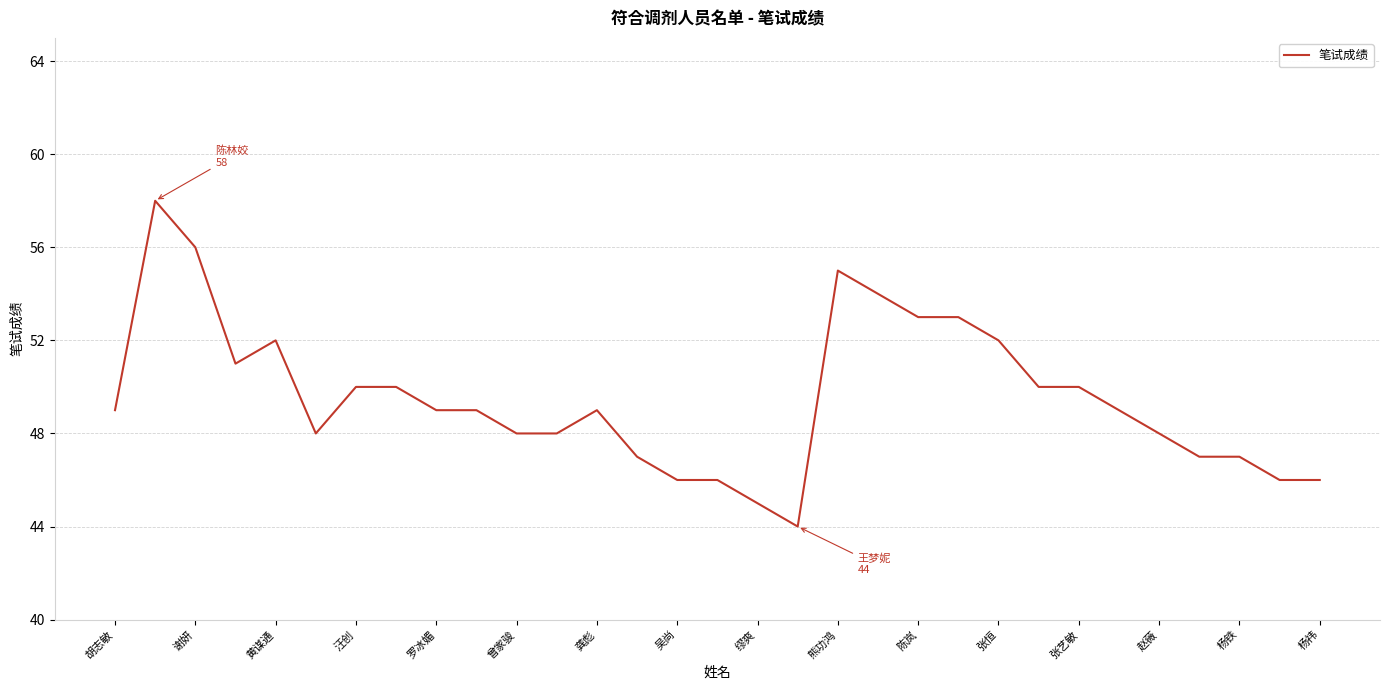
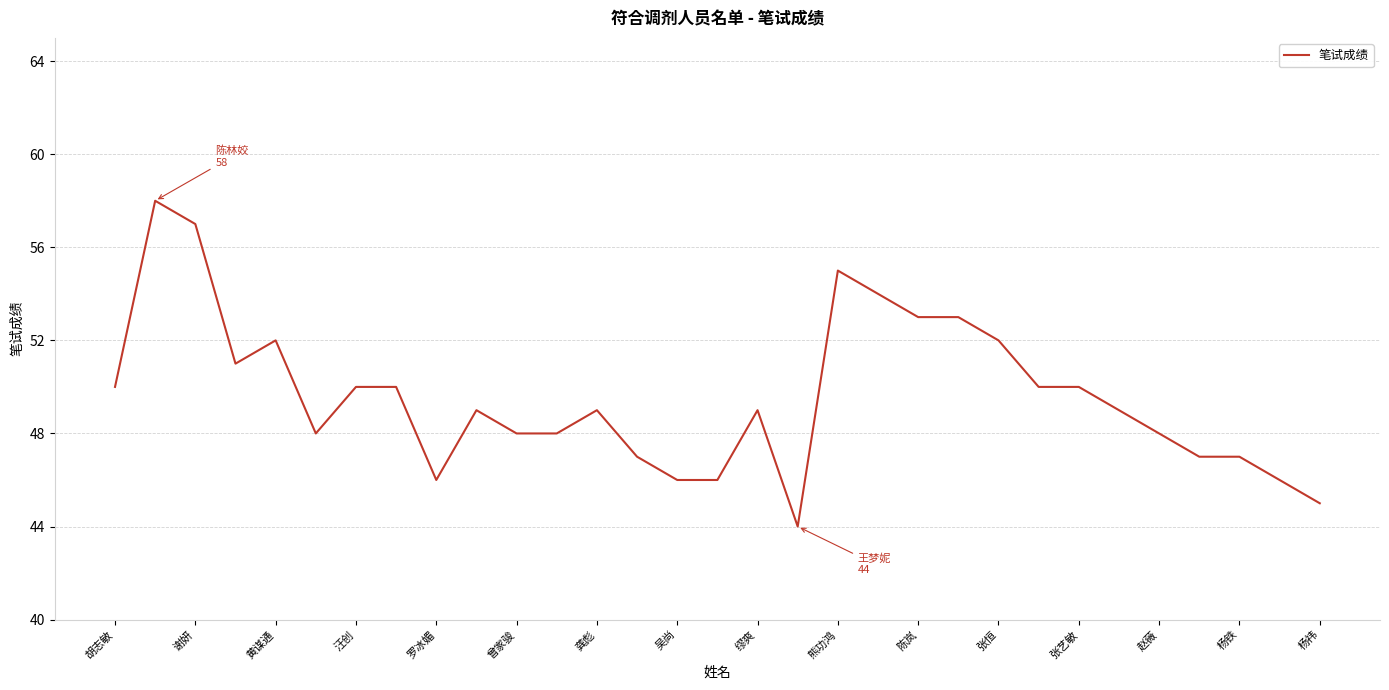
胡志敏: 49 -> 50
谢妍: 56 -> 57
罗冰媚: 49 -> 46
缪爽: 45 -> 49
杨祎: 46 -> 45
